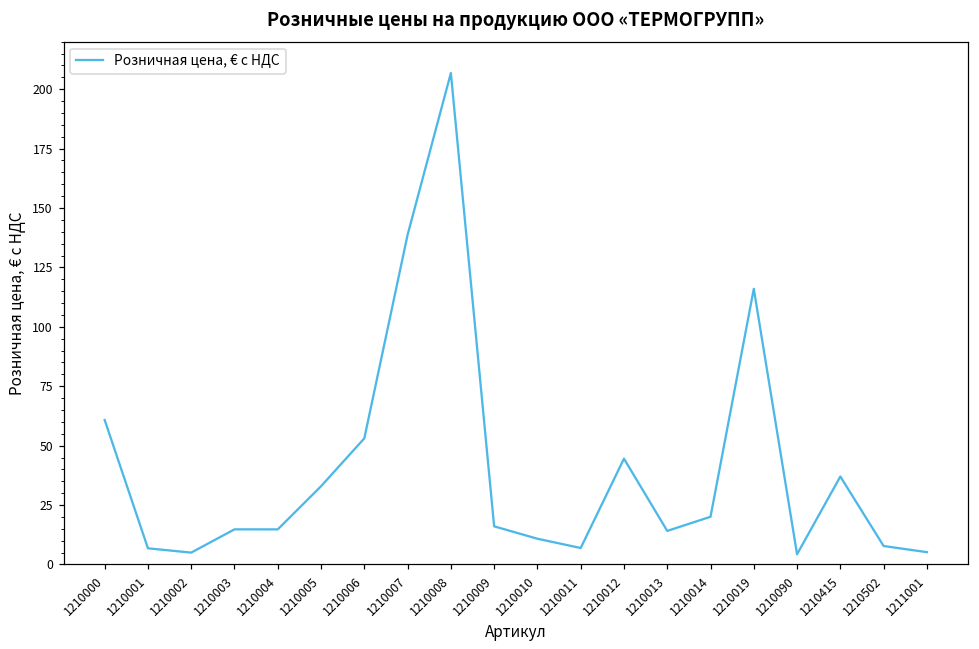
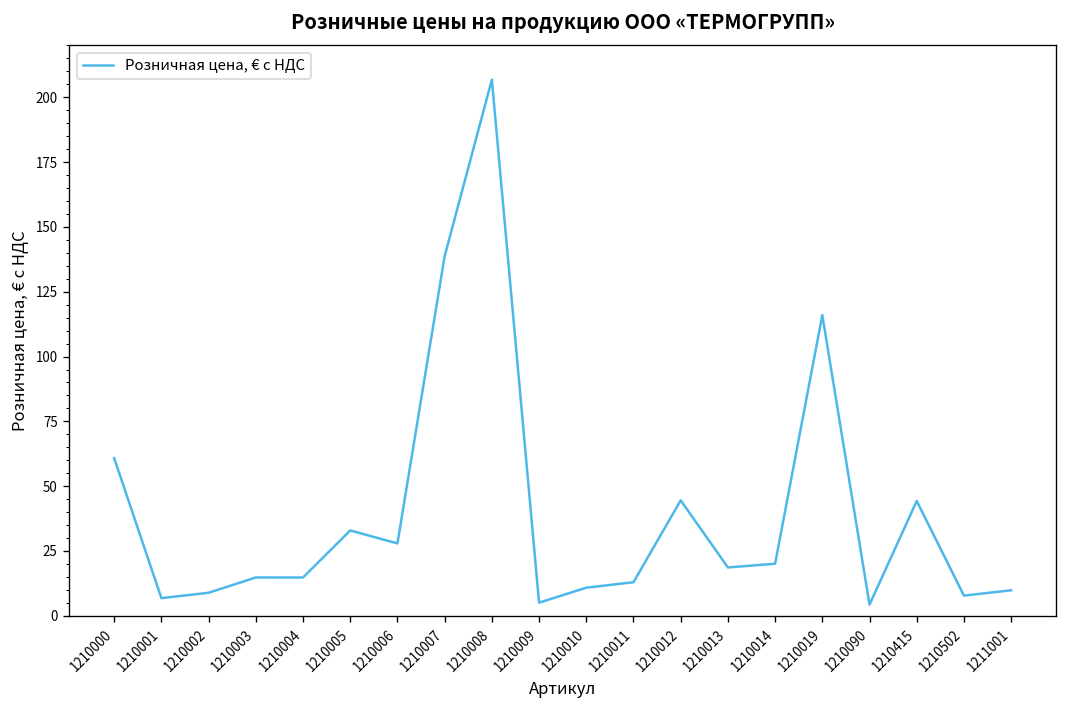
1210002: 5 -> 9
1210006: 53 -> 28
1210009: 16 -> 5
1210011: 7 -> 13
1210013: 14 -> 19
1210415: 37 -> 44
1211001: 5 -> 10
